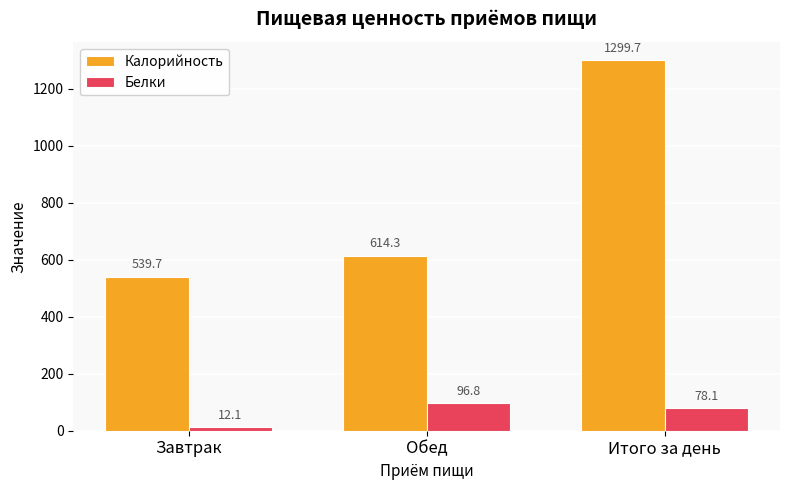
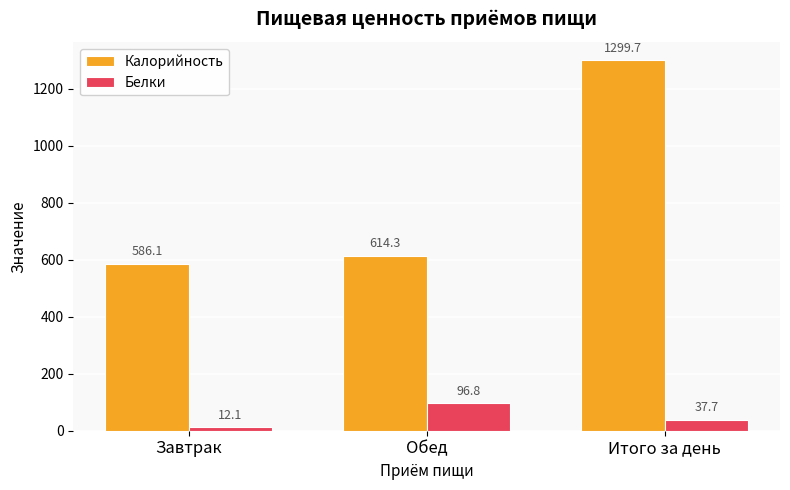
Калорийность, Завтрак: 539.7 -> 586.1
Белки, Итого за день: 78.1 -> 37.7
